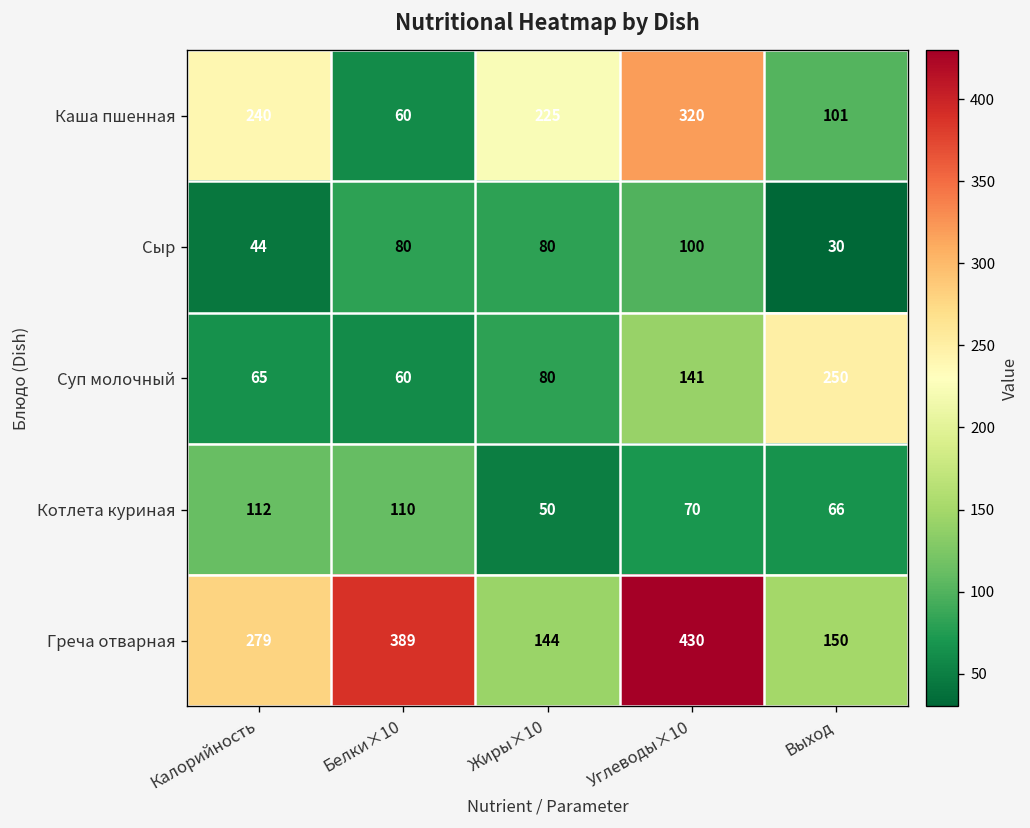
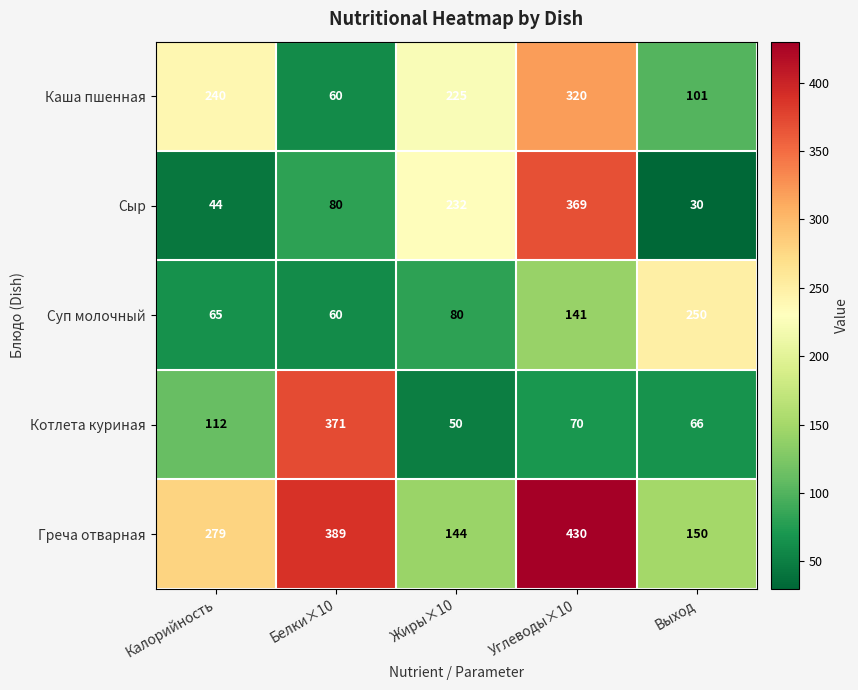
Сыр, Жиры×10: 80 -> 232
Сыр, Углеводы×10: 100 -> 369
Котлета куриная, Белки×10: 110 -> 371
